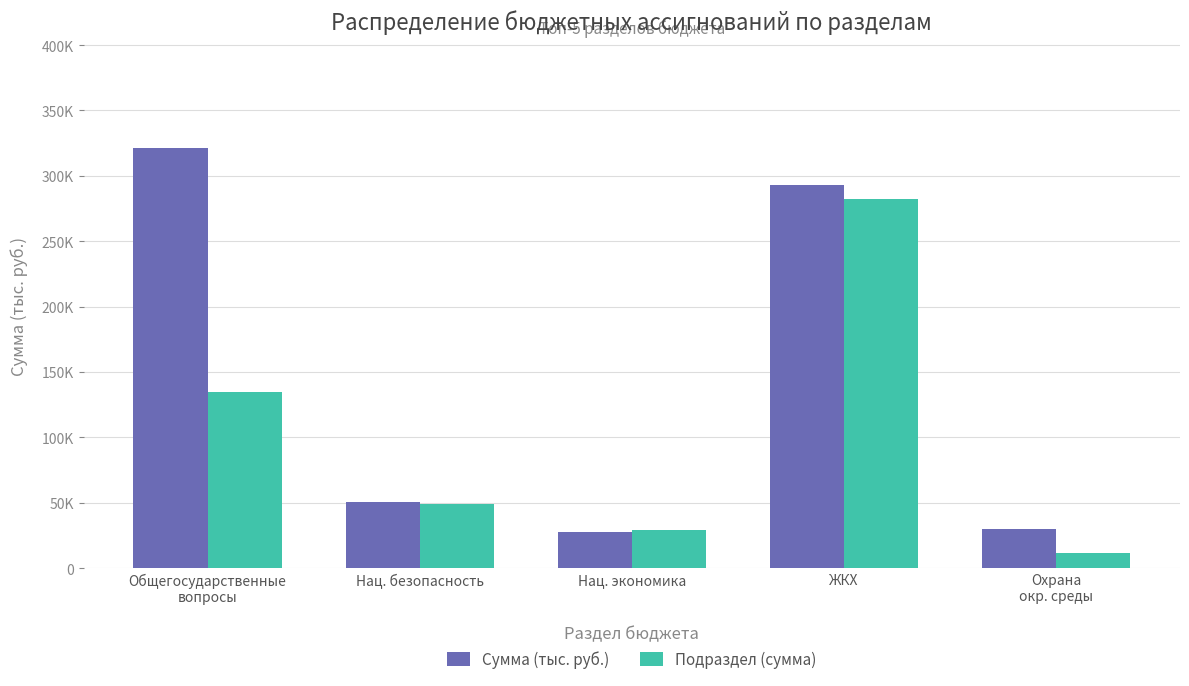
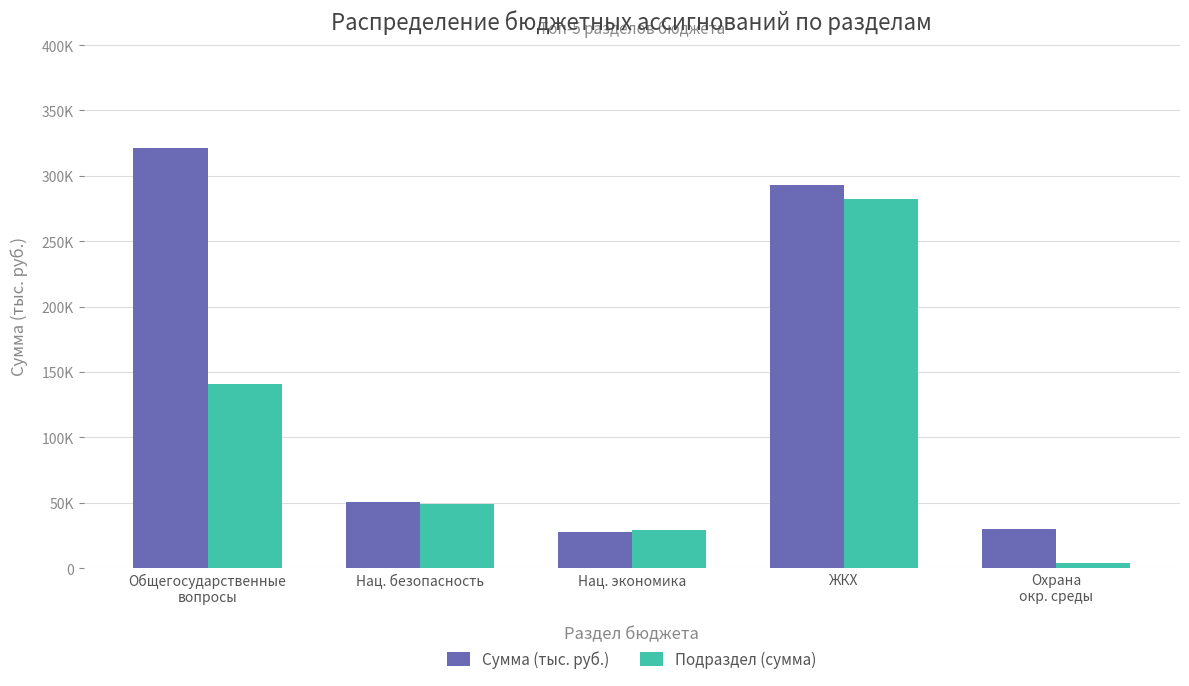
Подраздел (сумма), Общегосударственные вопросы: 135000 -> 141000
Подраздел (сумма), Охрана окр. среды: 12000 -> 4000
